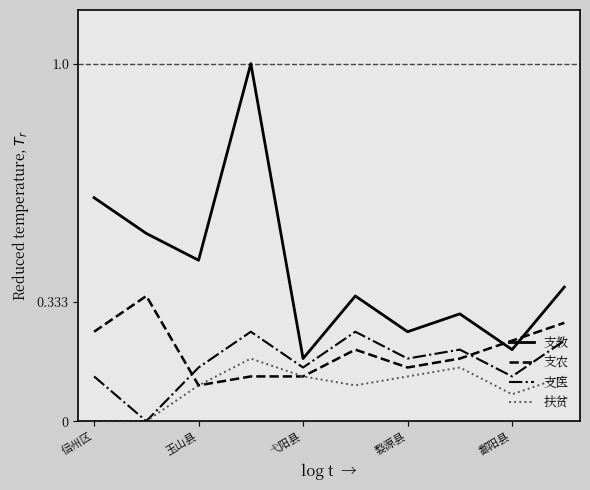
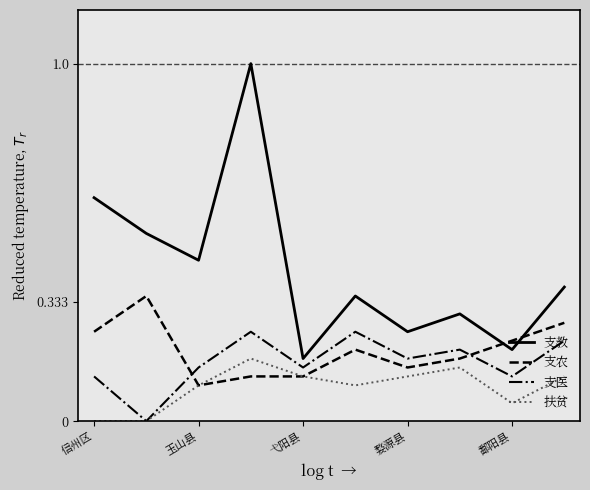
扶贫, 鄱阳县: 0.08 -> 0.05
